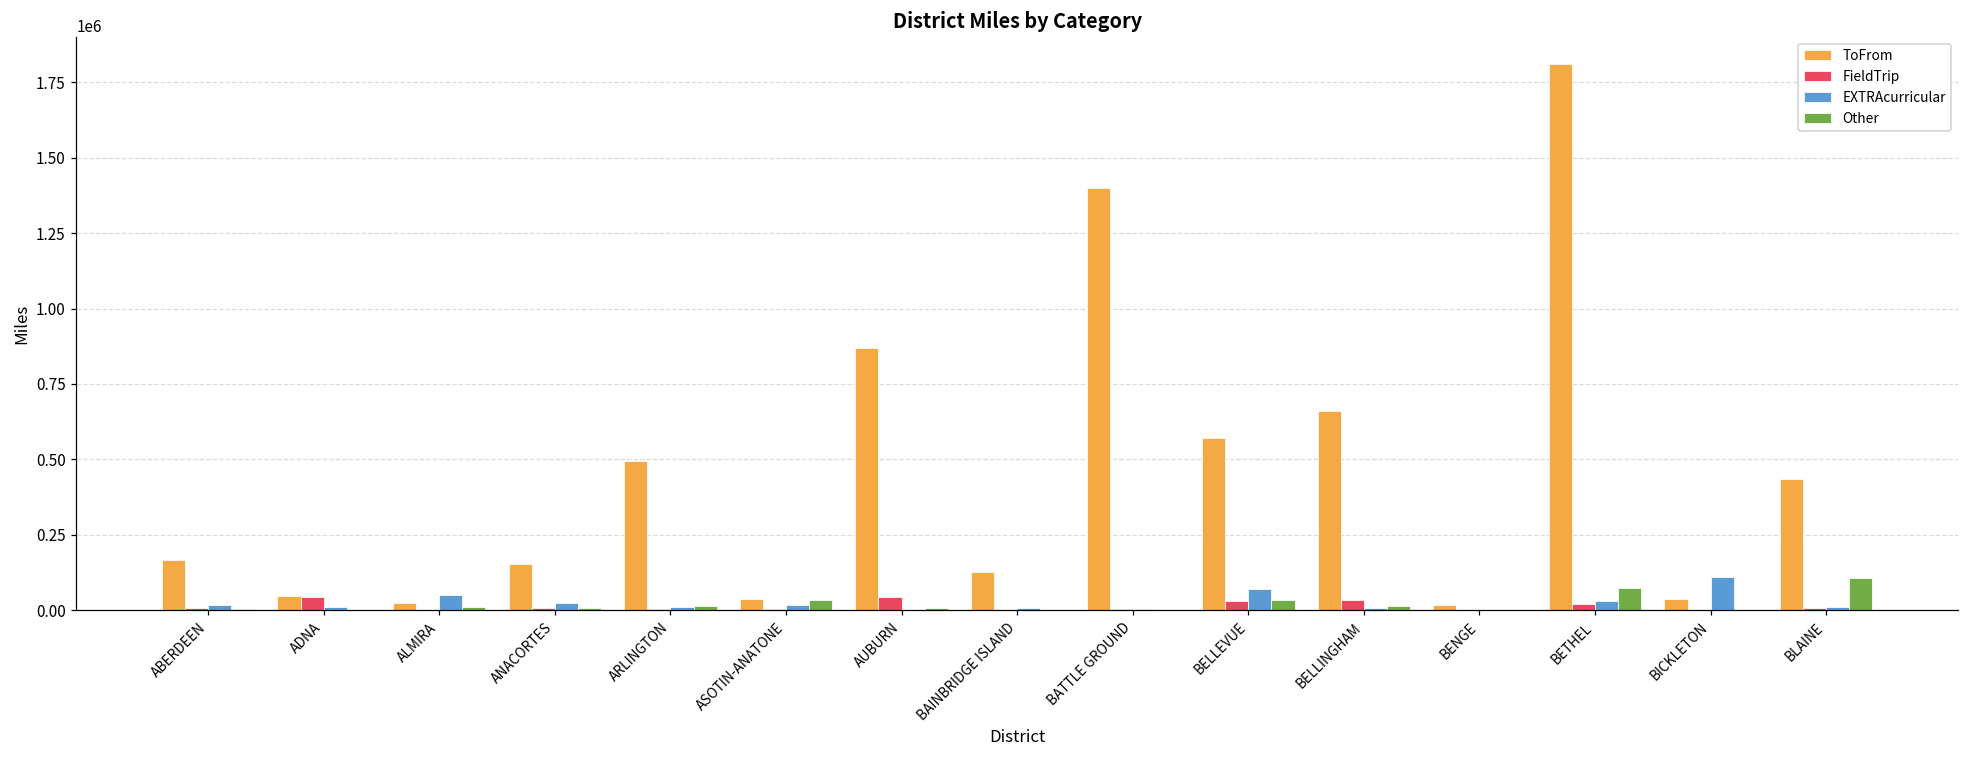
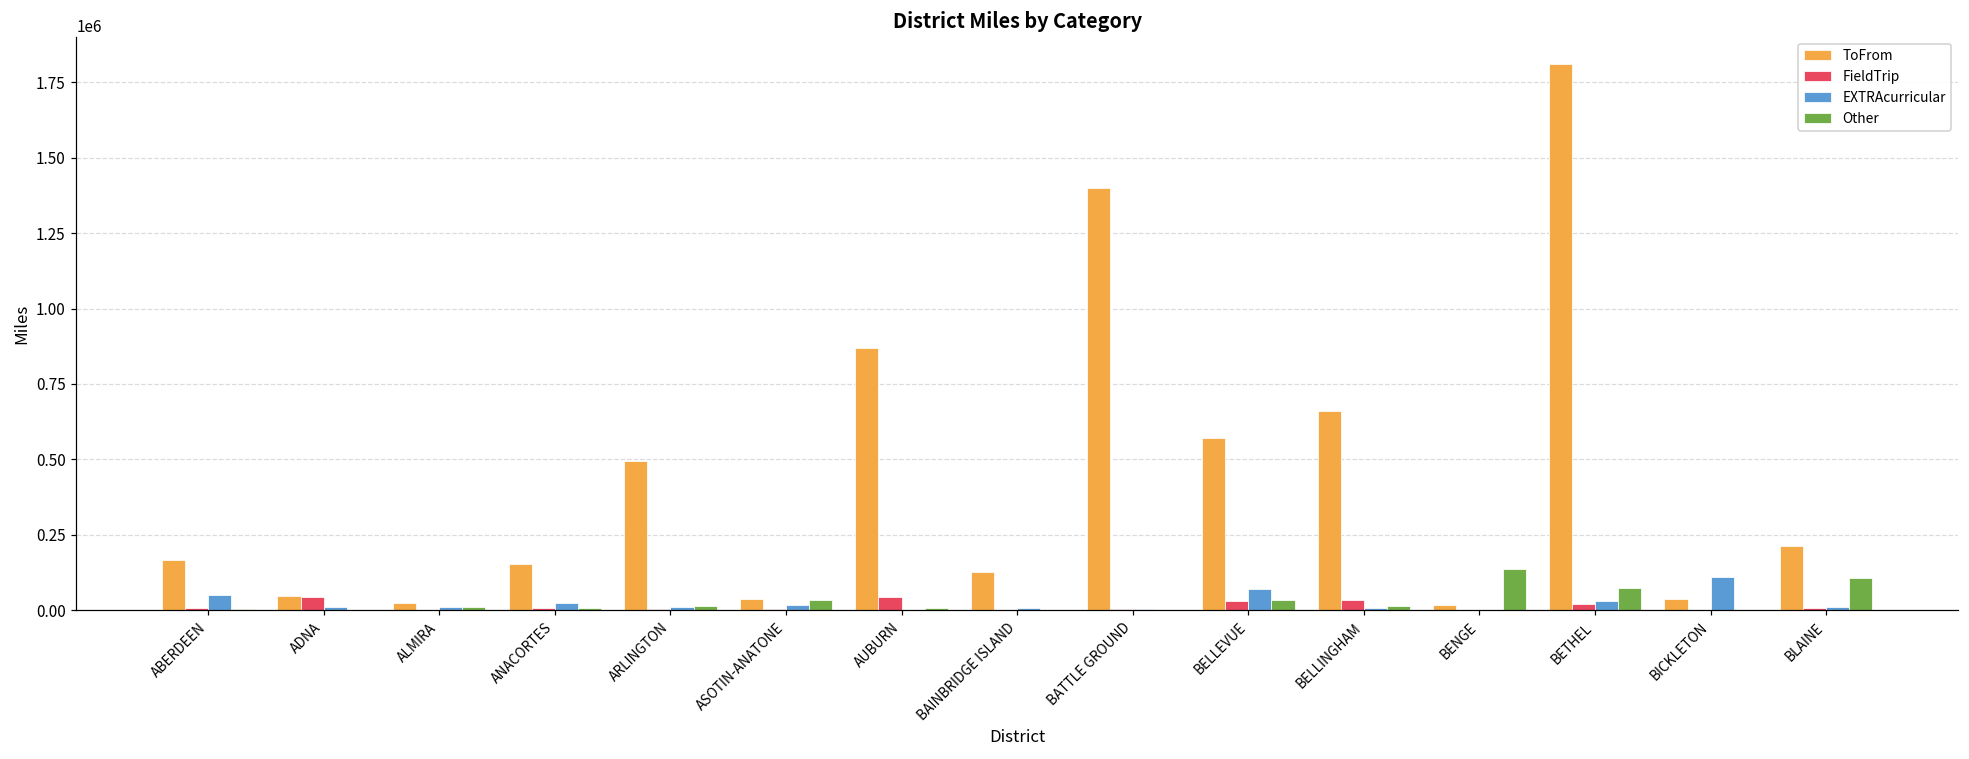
EXTRAcurricular, ABERDEEN: 20000 -> 50000
EXTRAcurricular, ALMIRA: 50000 -> 10000
Other, BENGE: 0 -> 130000
ToFrom, BLAINE: 430000 -> 210000
